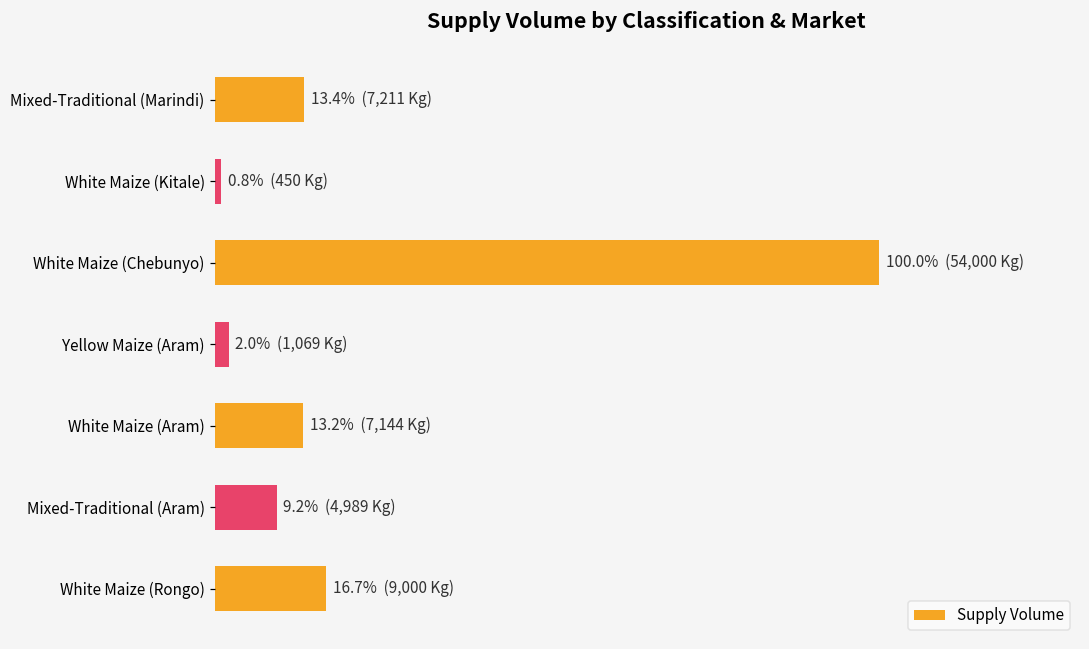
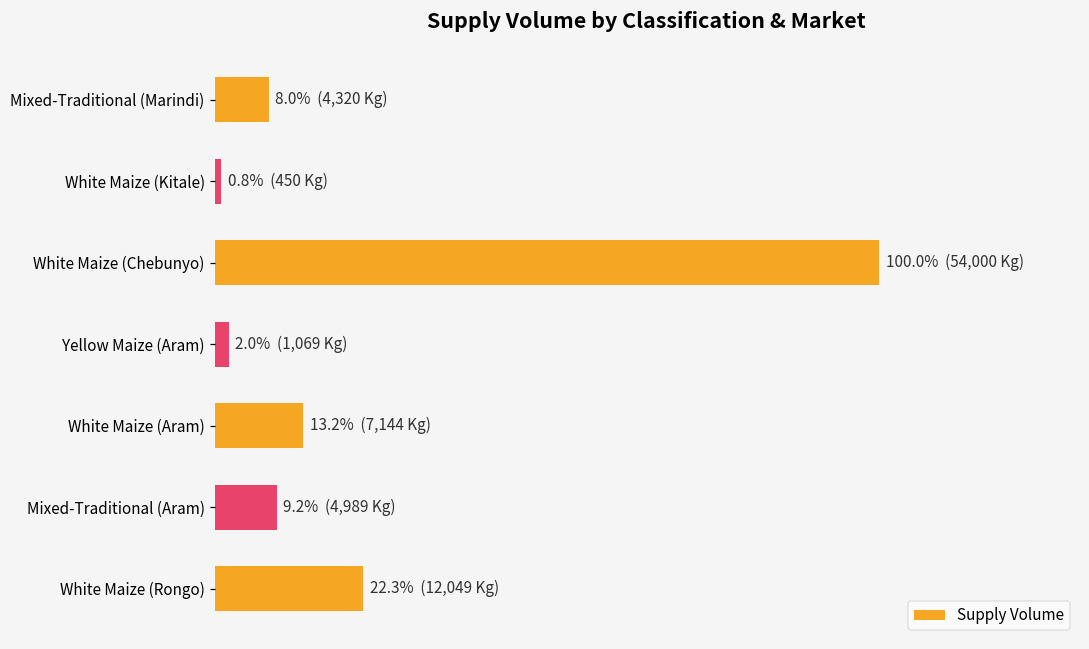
Mixed-Traditional (Marindi): 13.4% (7,211 Kg) -> 8.0% (4,320 Kg)
White Maize (Rongo): 16.7% (9,000 Kg) -> 22.3% (12,049 Kg)
